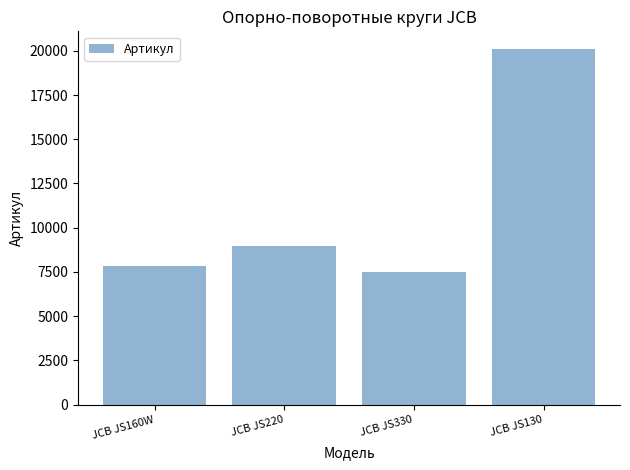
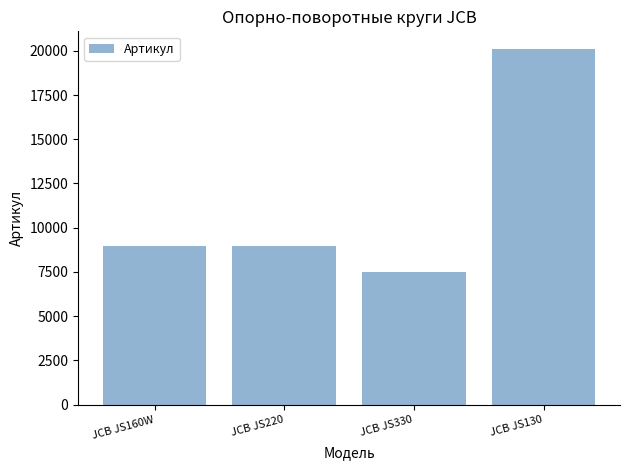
JCB JS160W: 7900 -> 9000
